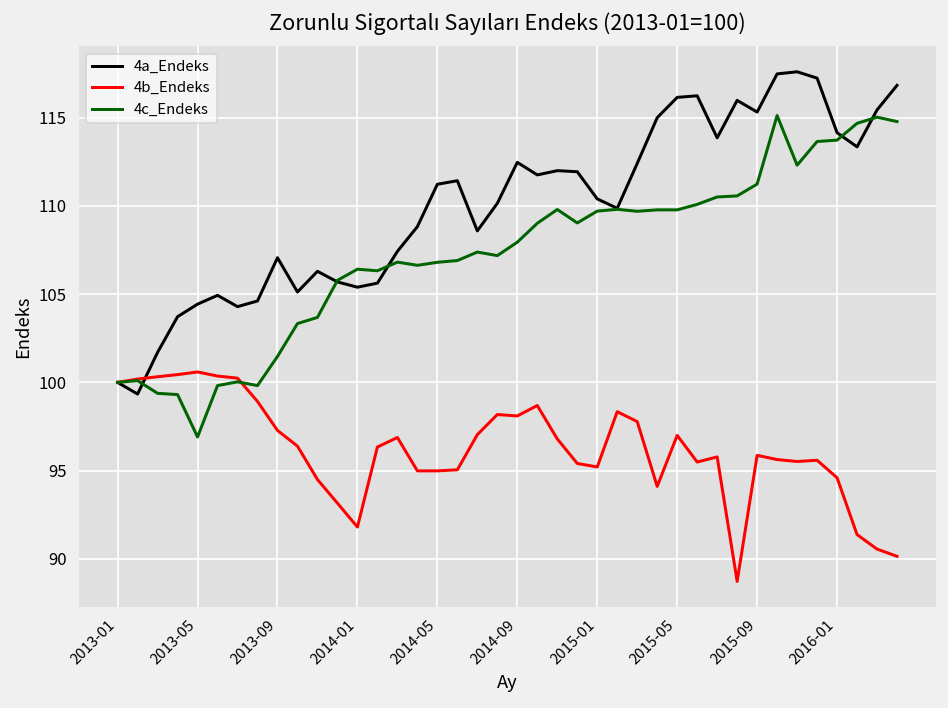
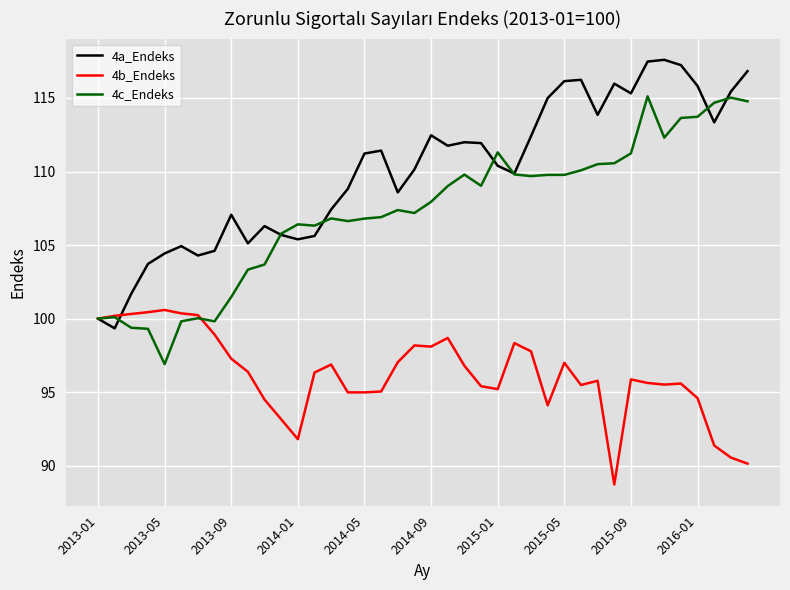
4c_Endeks, 2015-01: 109.7 -> 111.3
4a_Endeks, 2016-01: 114.1 -> 115.8
